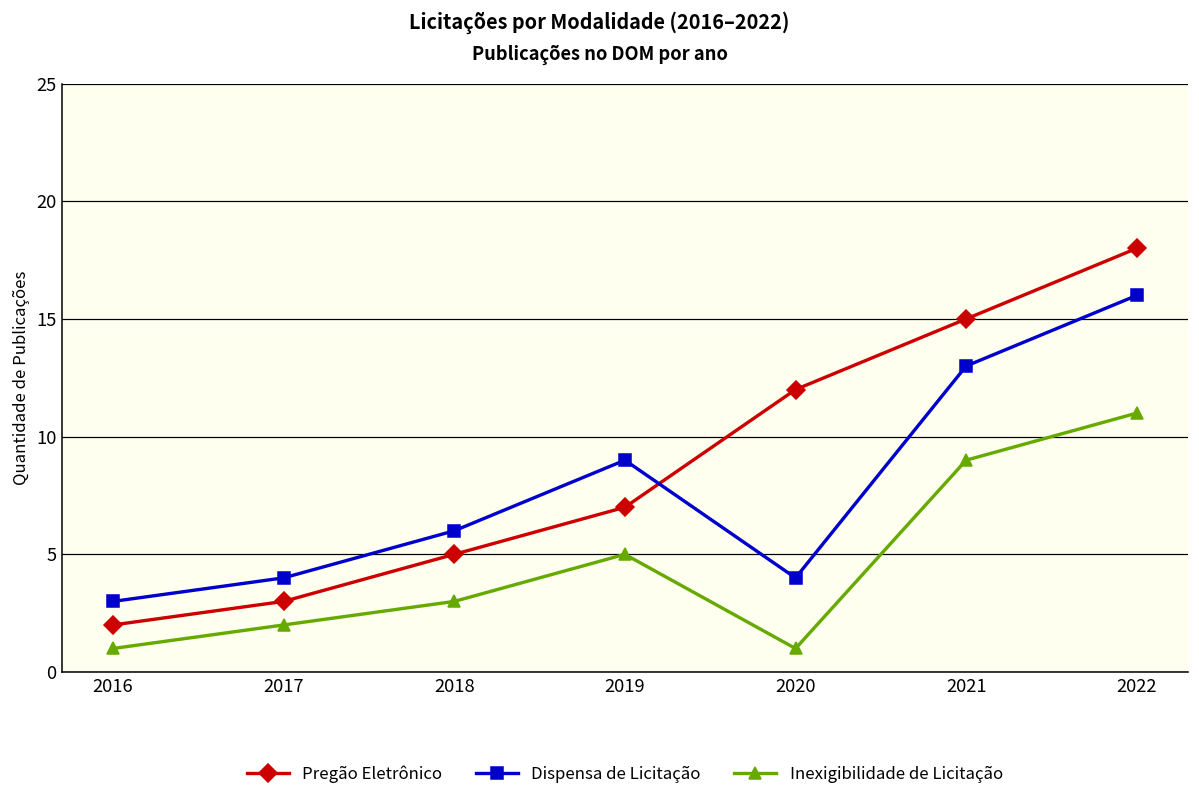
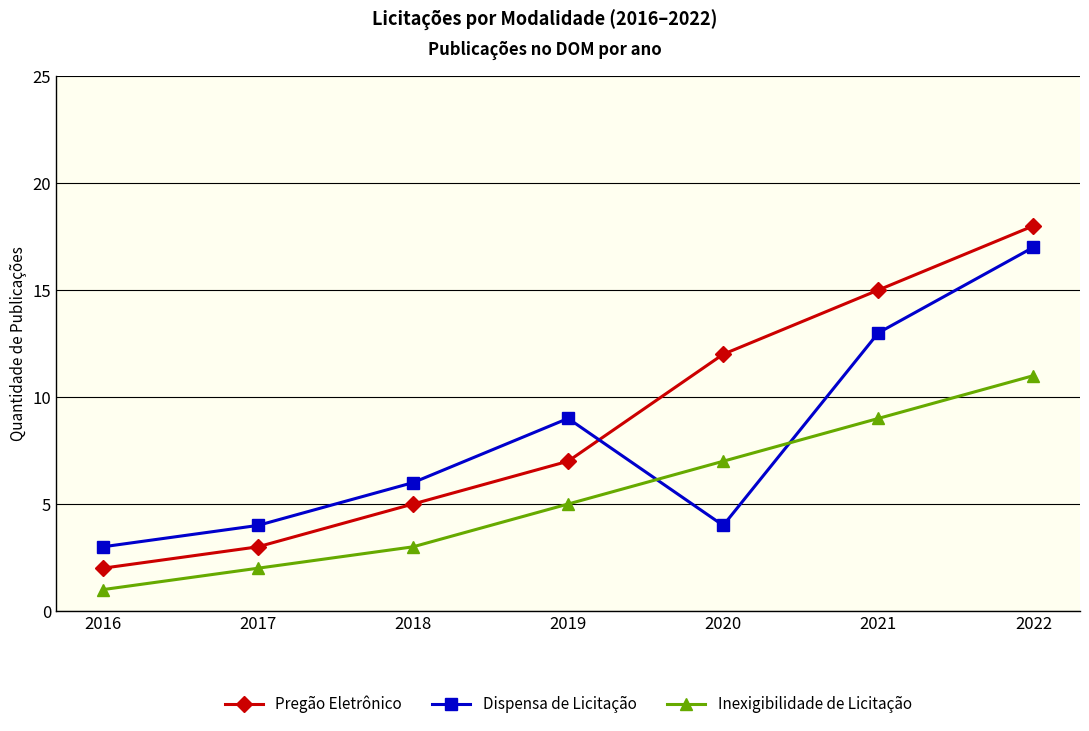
Inexigibilidade de Licitação, 2020: 1 -> 7
Dispensa de Licitação, 2022: 16 -> 17
